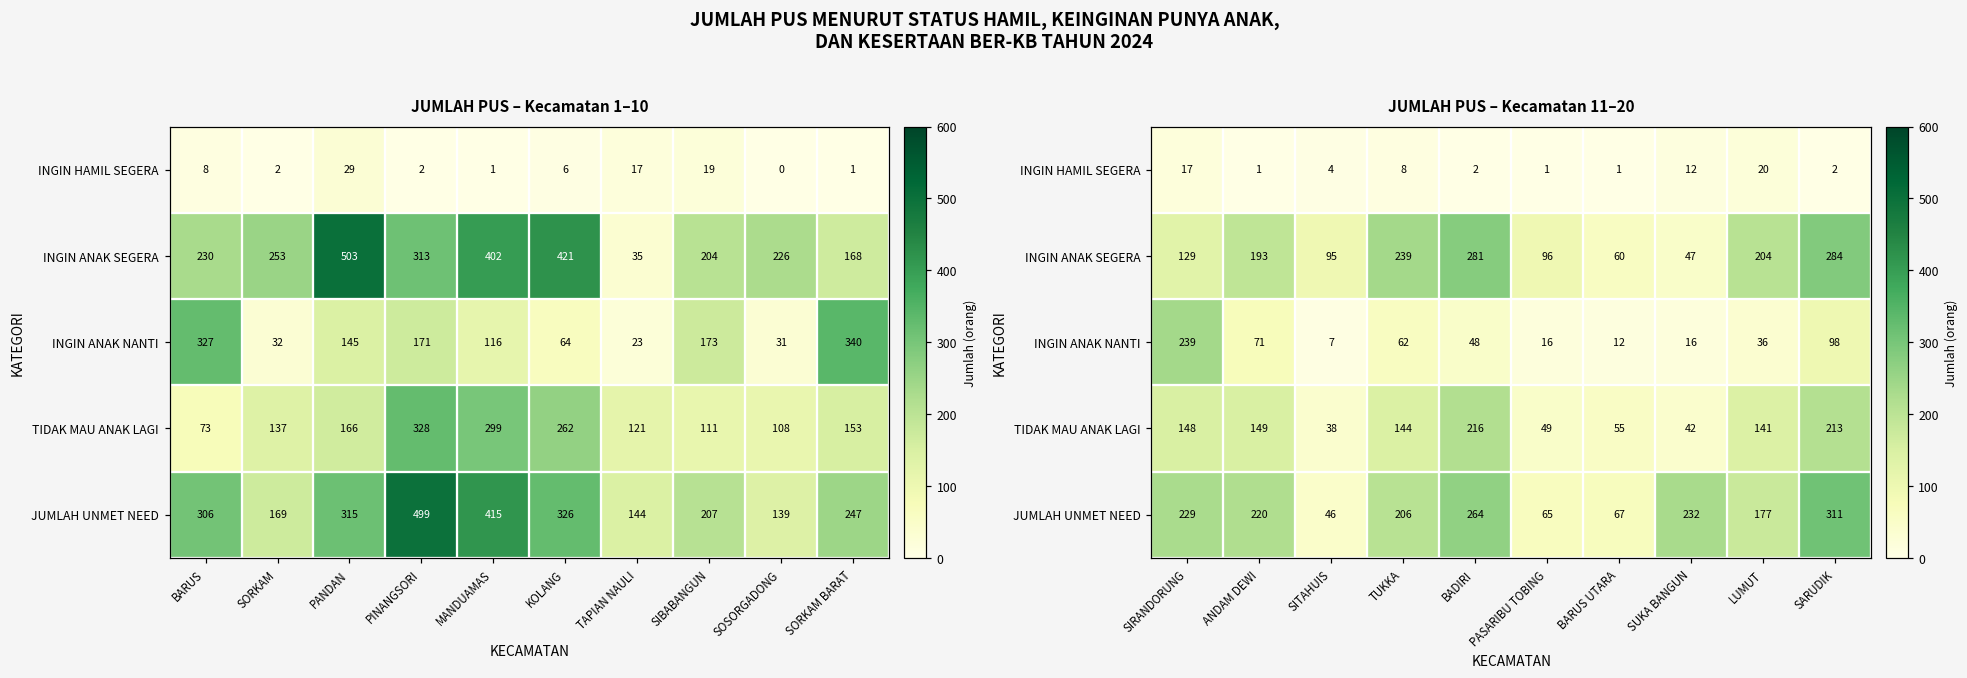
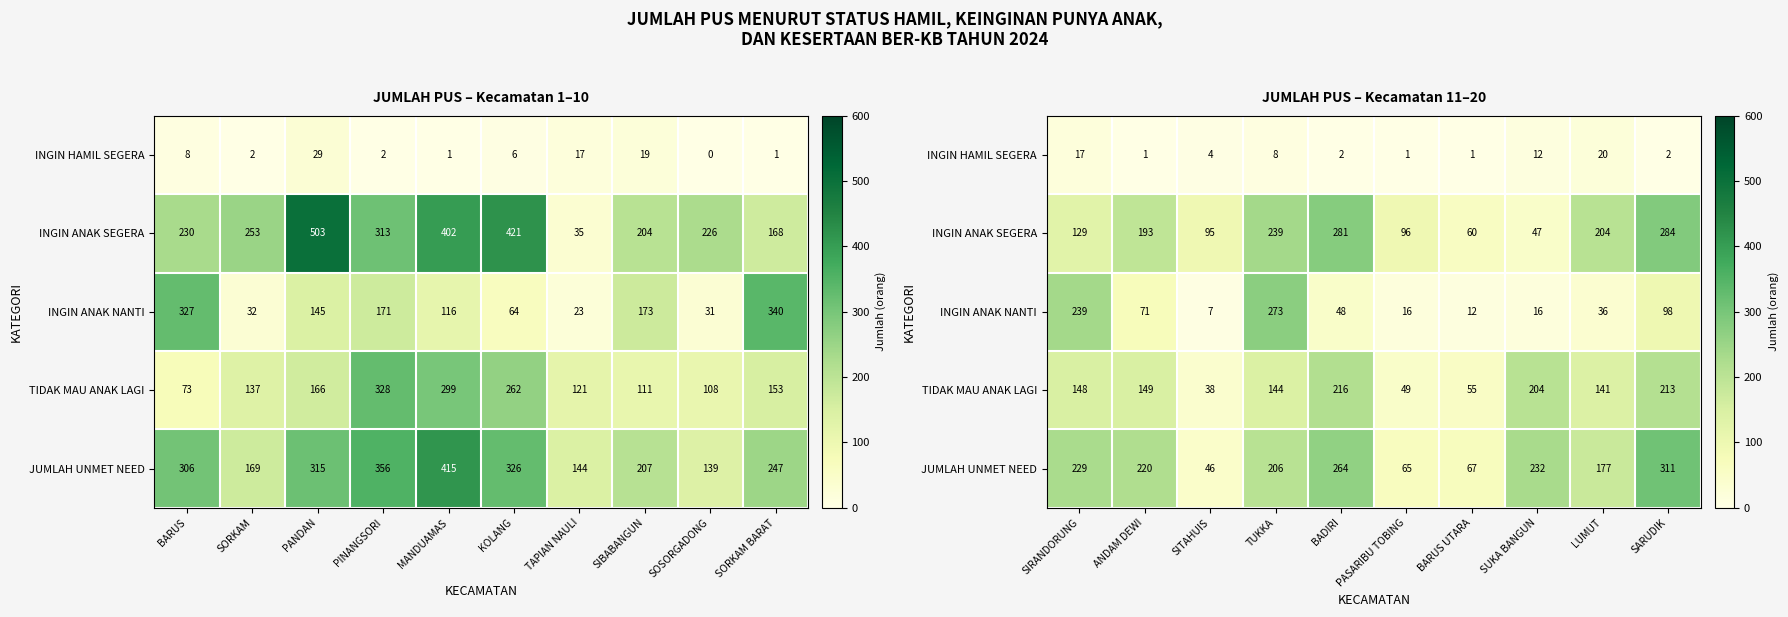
JUMLAH PUS – Kecamatan 1–10, JUMLAH UNMET NEED, PINANGSORI: 499 -> 356
JUMLAH PUS – Kecamatan 11–20, INGIN ANAK NANTI, TUKKA: 62 -> 273
JUMLAH PUS – Kecamatan 11–20, TIDAK MAU ANAK LAGI, SUKA BANGUN: 42 -> 204
